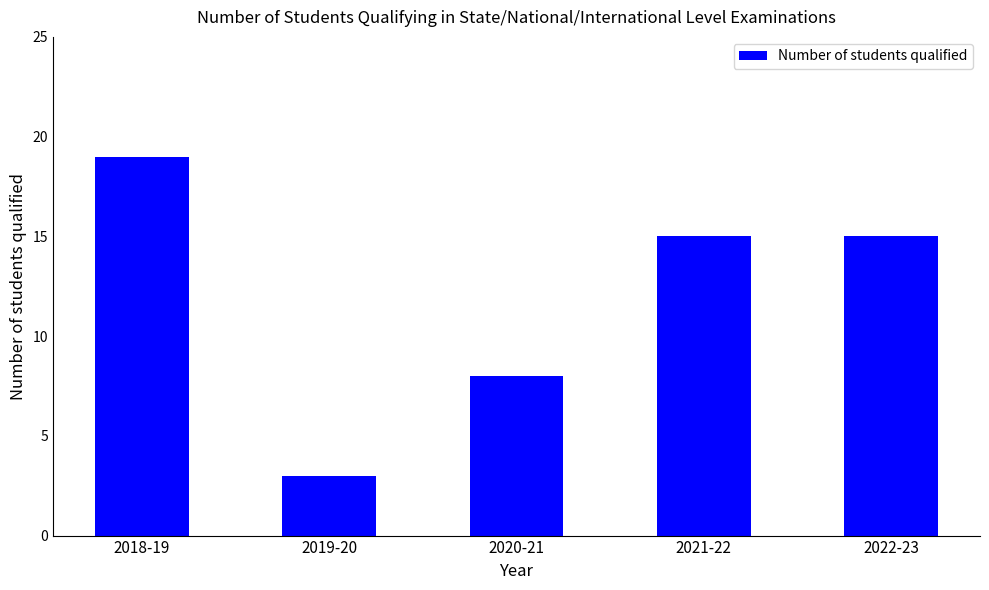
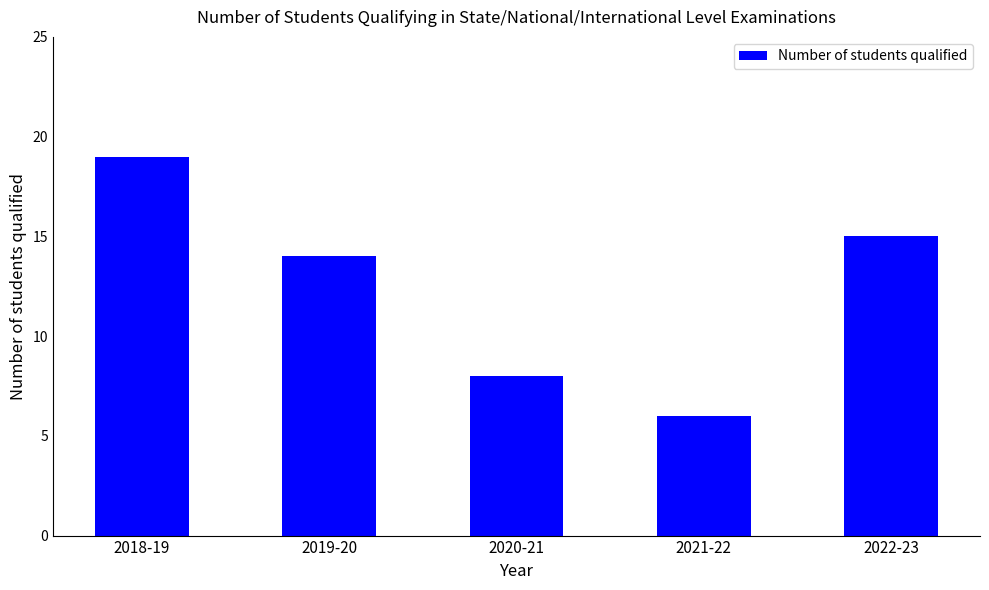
2019-20: 3 -> 14
2021-22: 15 -> 6
